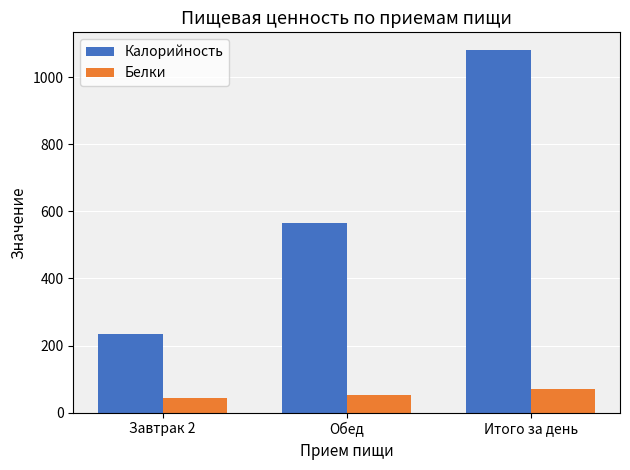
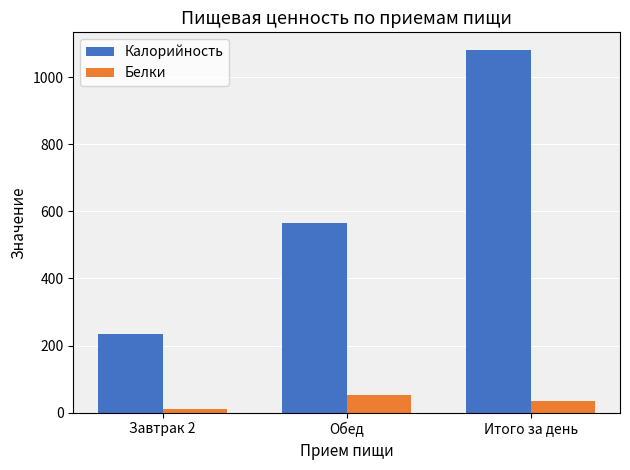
Белки, Завтрак 2: 40 -> 10
Белки, Итого за день: 70 -> 30
